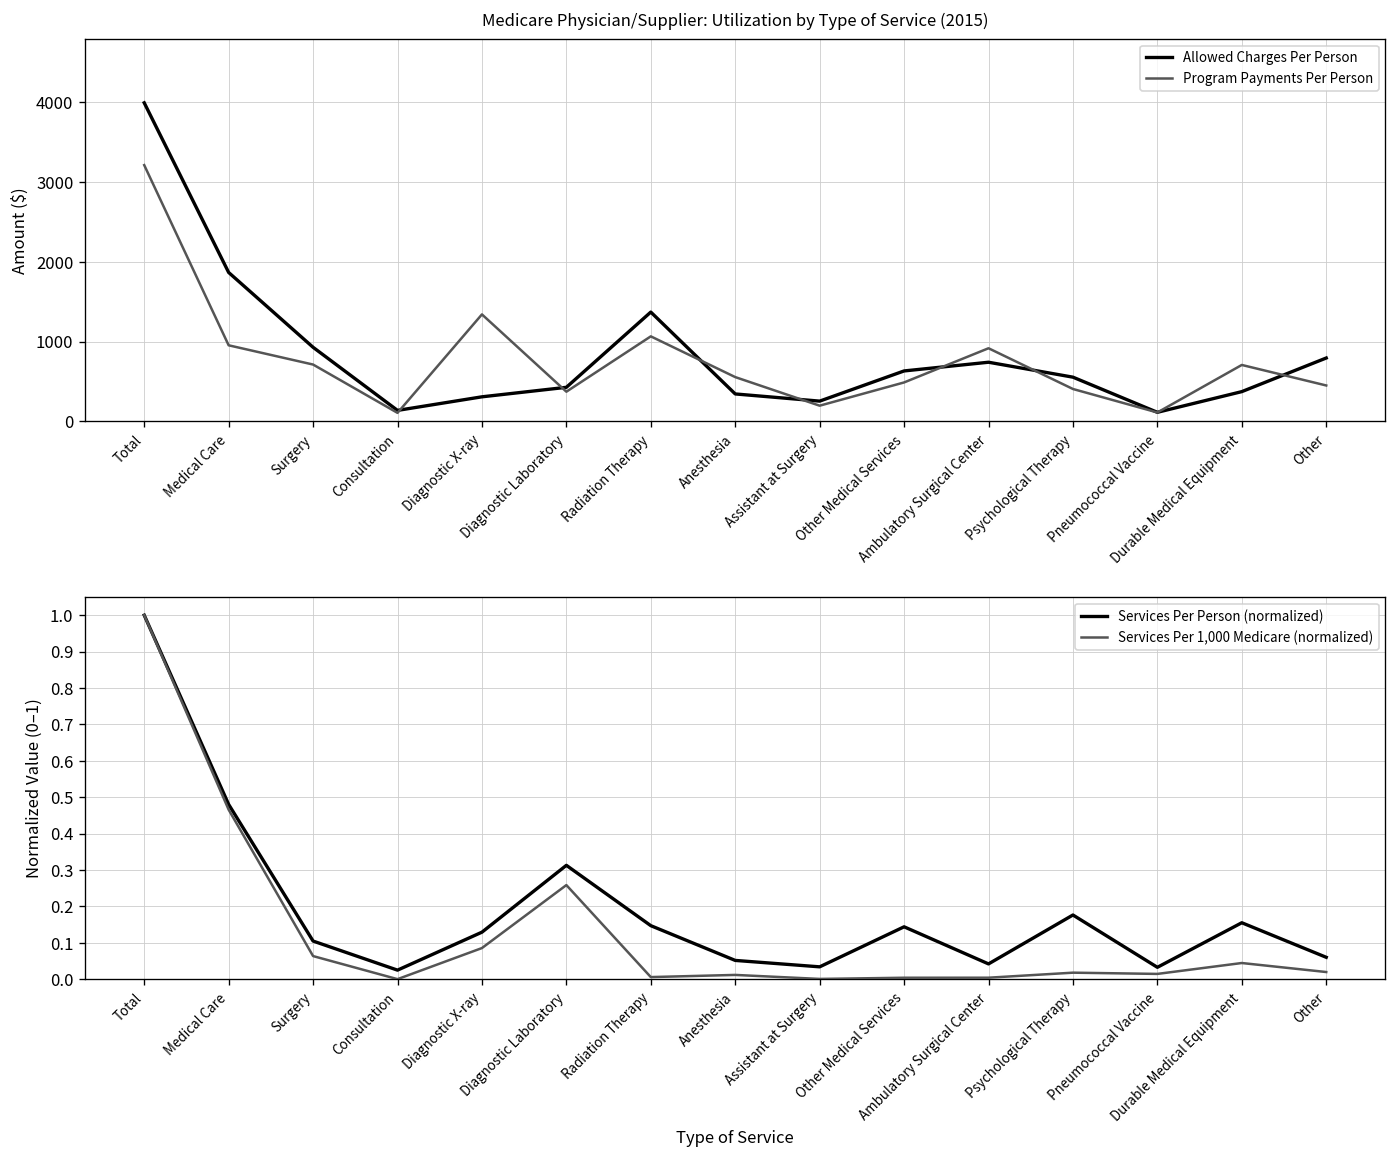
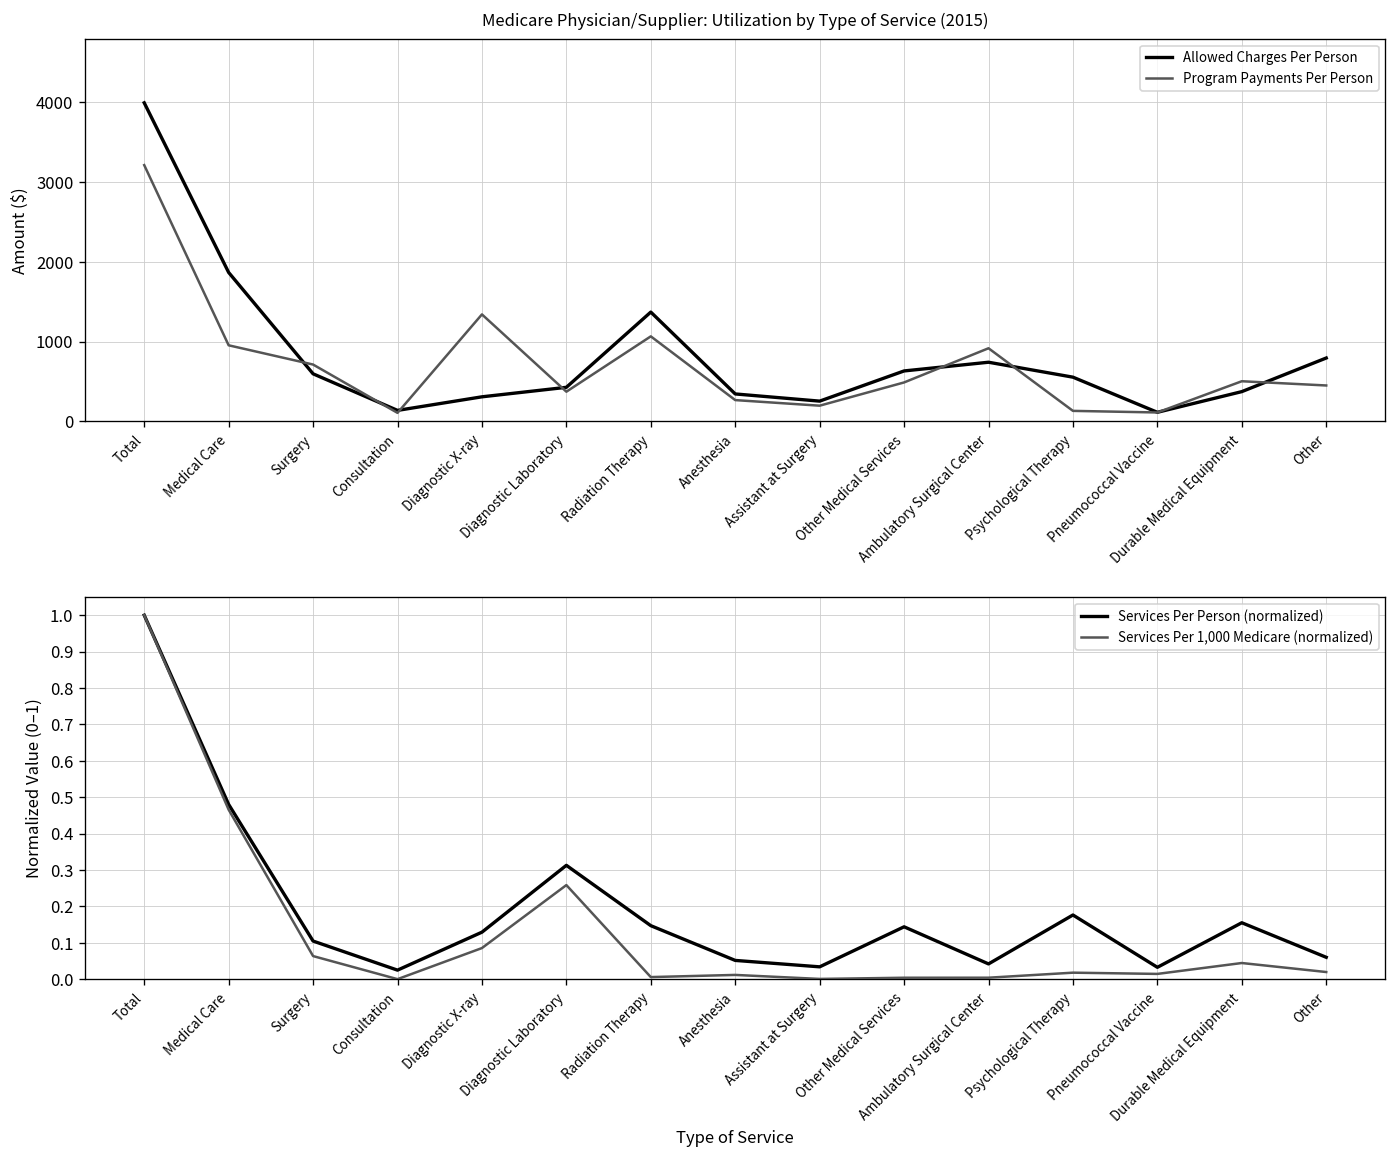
Medicare Physician/Supplier: Utilization by Type of Service (2015), Allowed Charges Per Person, Surgery: 900 -> 600
Medicare Physician/Supplier: Utilization by Type of Service (2015), Program Payments Per Person, Anesthesia: 600 -> 300
Medicare Physician/Supplier: Utilization by Type of Service (2015), Program Payments Per Person, Psychological Therapy: 400 -> 100
Medicare Physician/Supplier: Utilization by Type of Service (2015), Program Payments Per Person, Durable Medical Equipment: 700 -> 500
